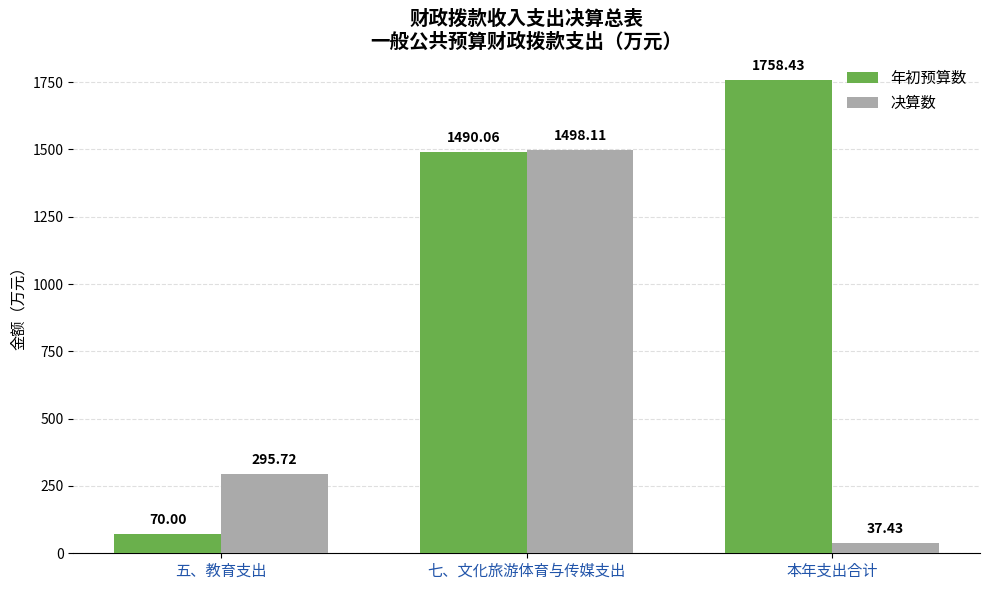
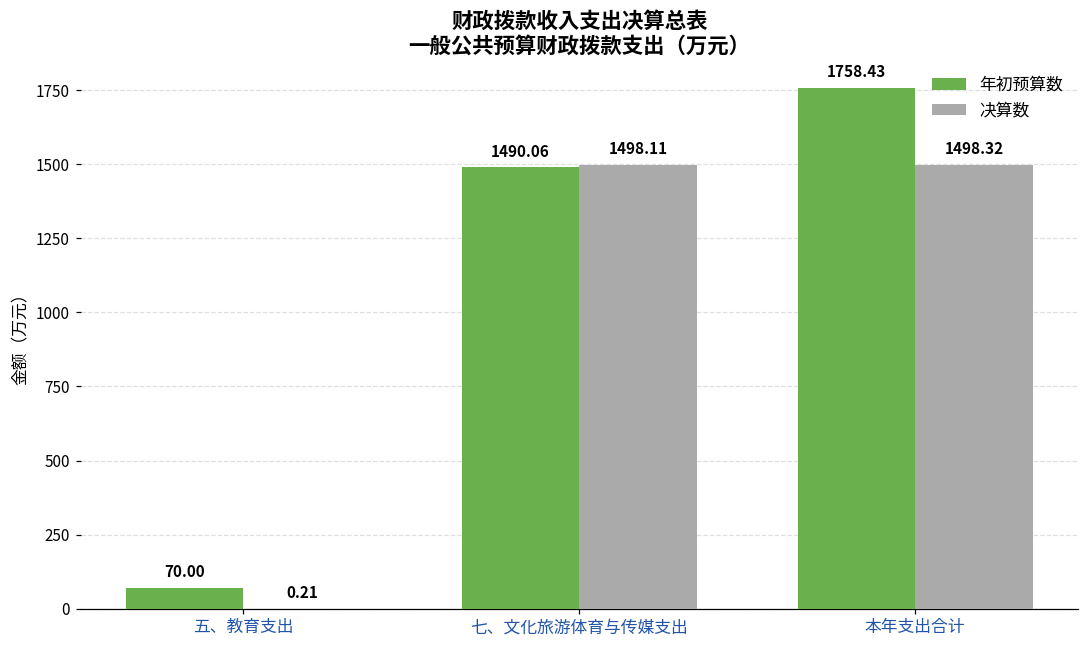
决算数, 五、教育支出: 295.72 -> 0.21
决算数, 本年支出合计: 37.43 -> 1498.32
